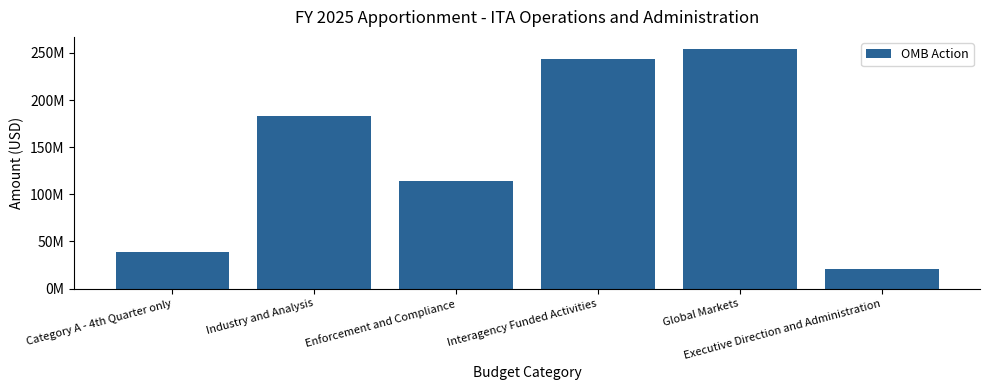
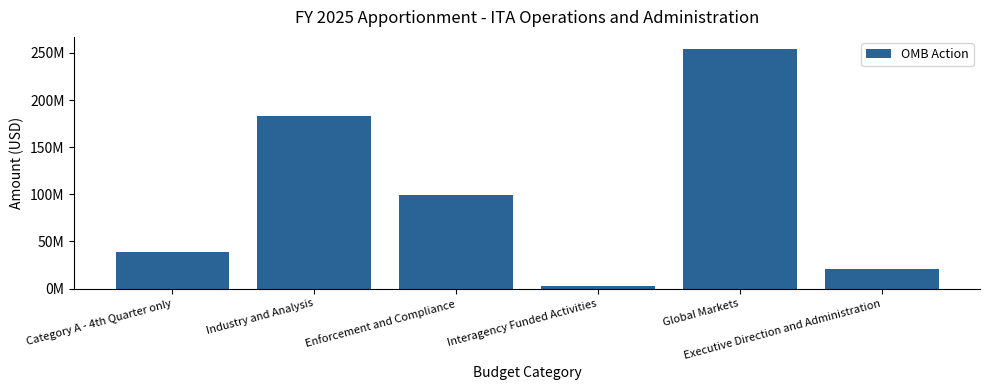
Enforcement and Compliance: 110000000 -> 100000000
Interagency Funded Activities: 240000000 -> 0
